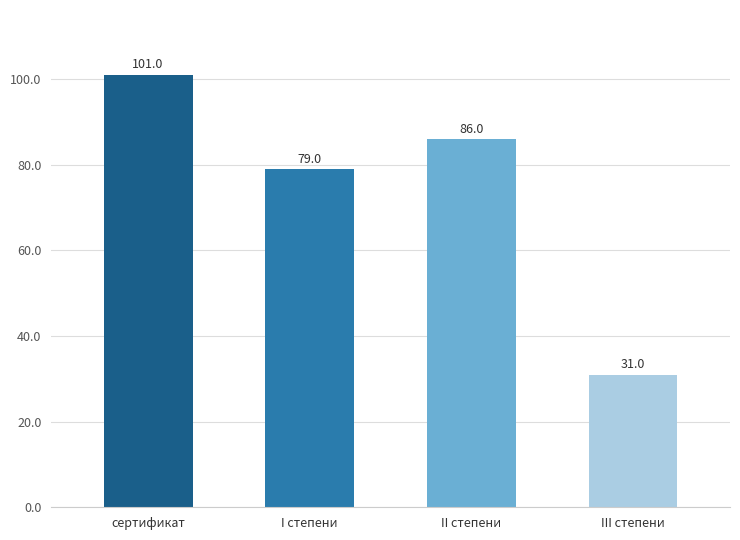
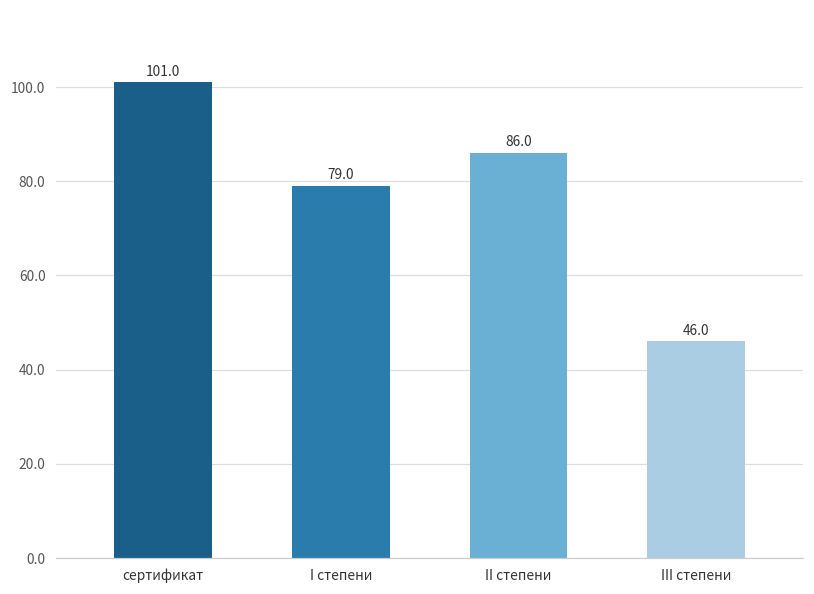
III степени: 31.0 -> 46.0
